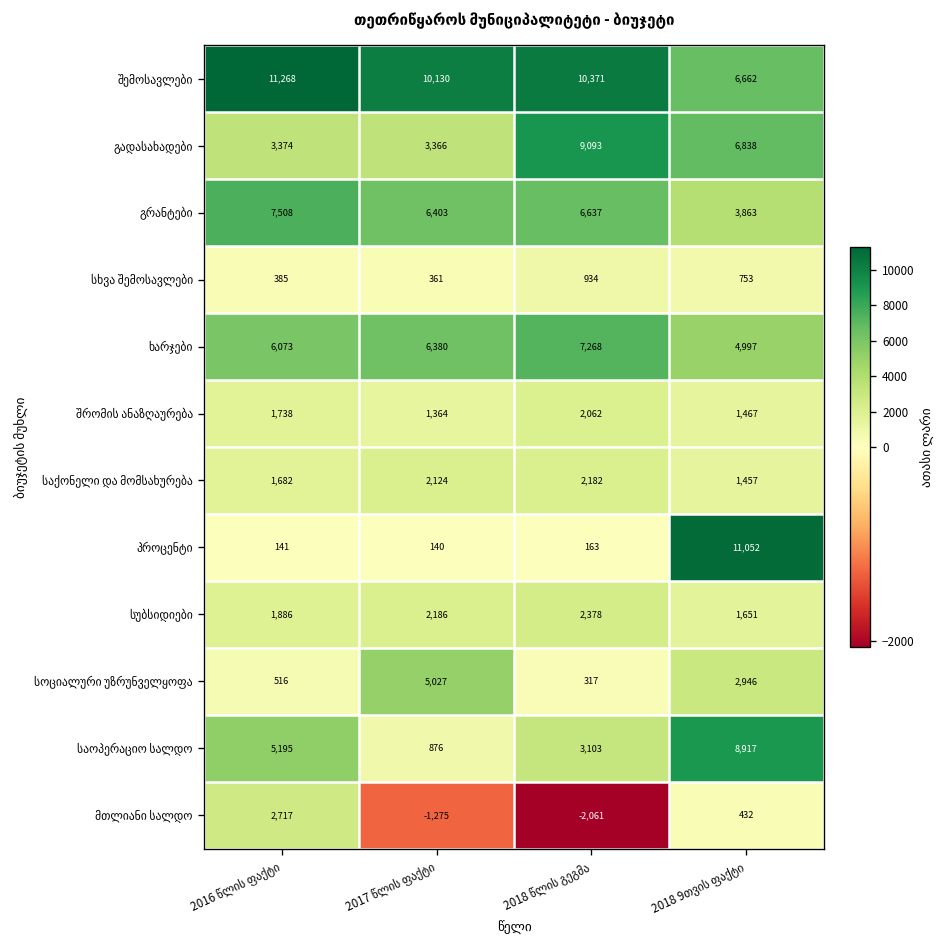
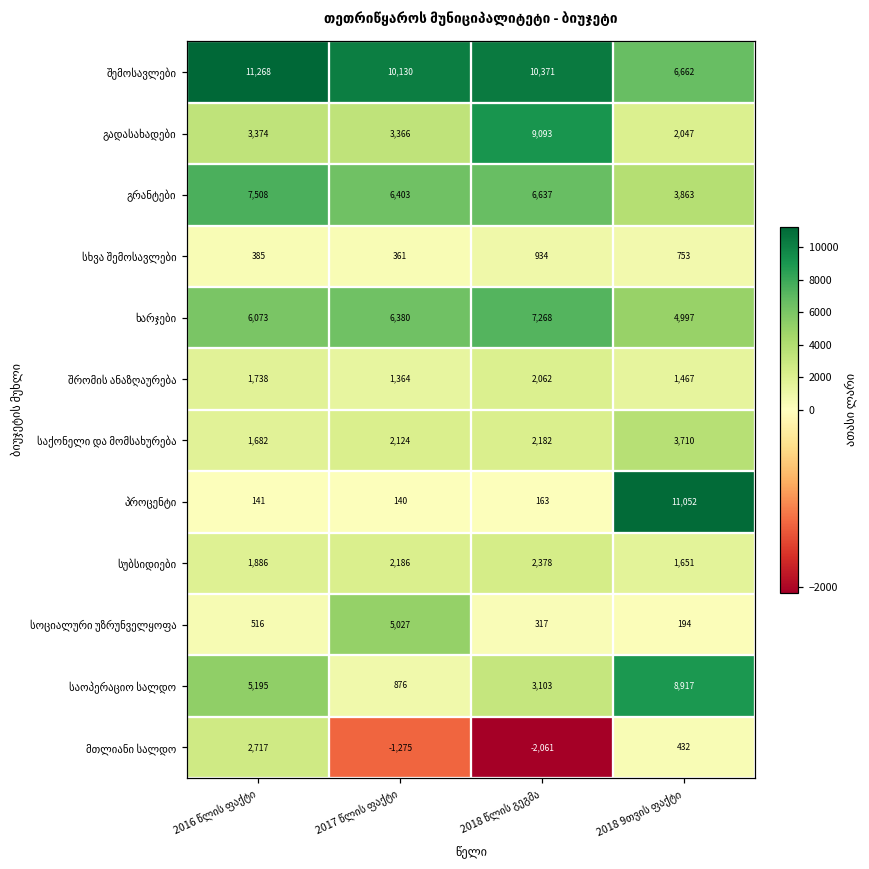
გადასახადები, 2018 9თვის ფაქტი: 6,838 -> 2,047
საქონელი და მომსახურება, 2018 9თვის ფაქტი: 1,457 -> 3,710
სოციალური უზრუნველყოფა, 2018 9თვის ფაქტი: 2,946 -> 194
